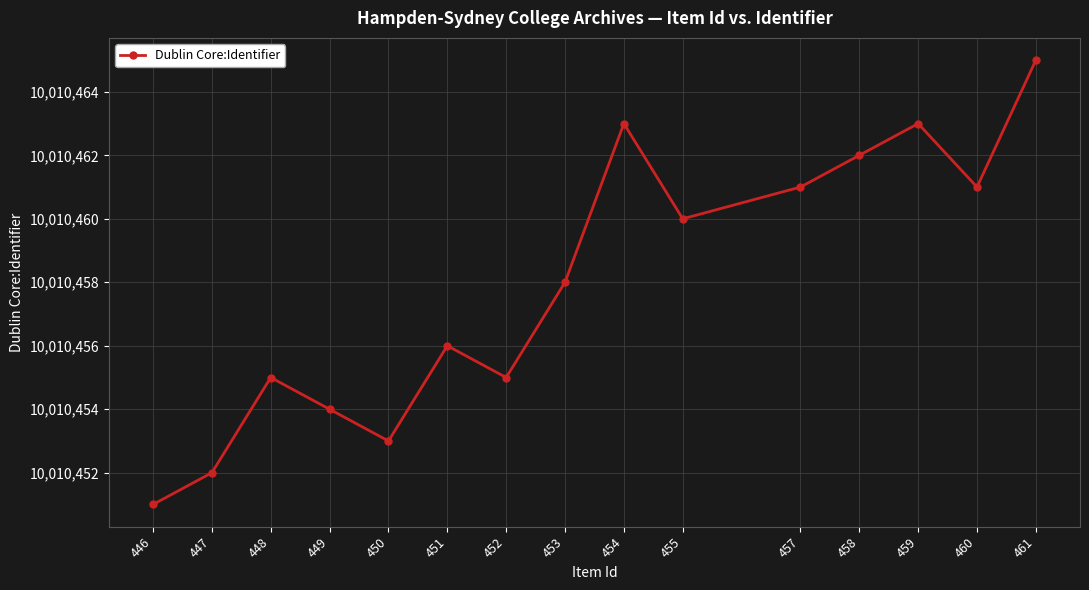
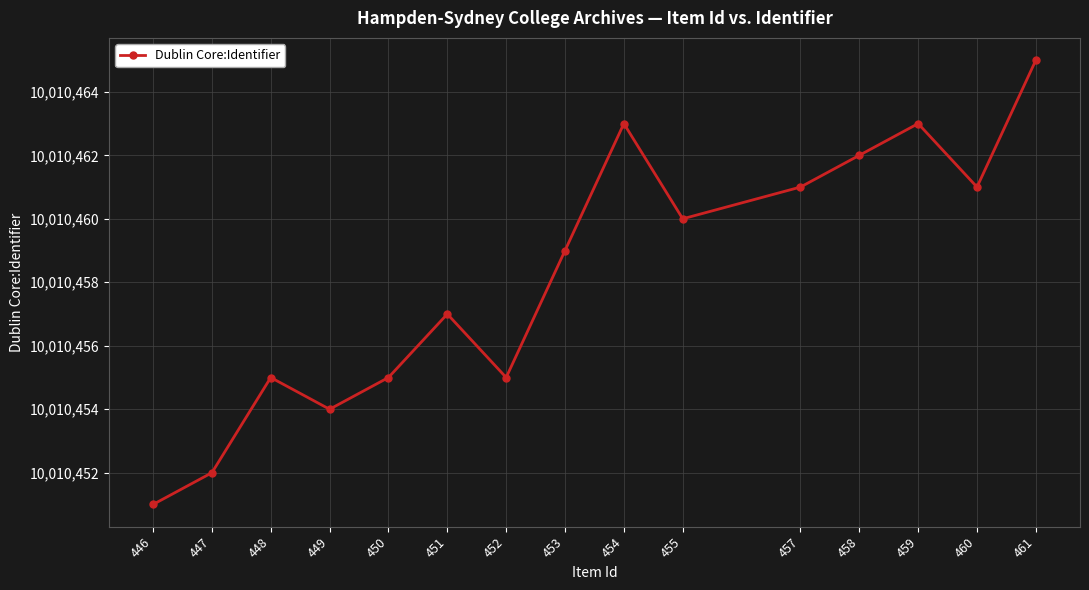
450: 10,010,453 -> 10,010,455
451: 10,010,456 -> 10,010,457
453: 10,010,458 -> 10,010,459
